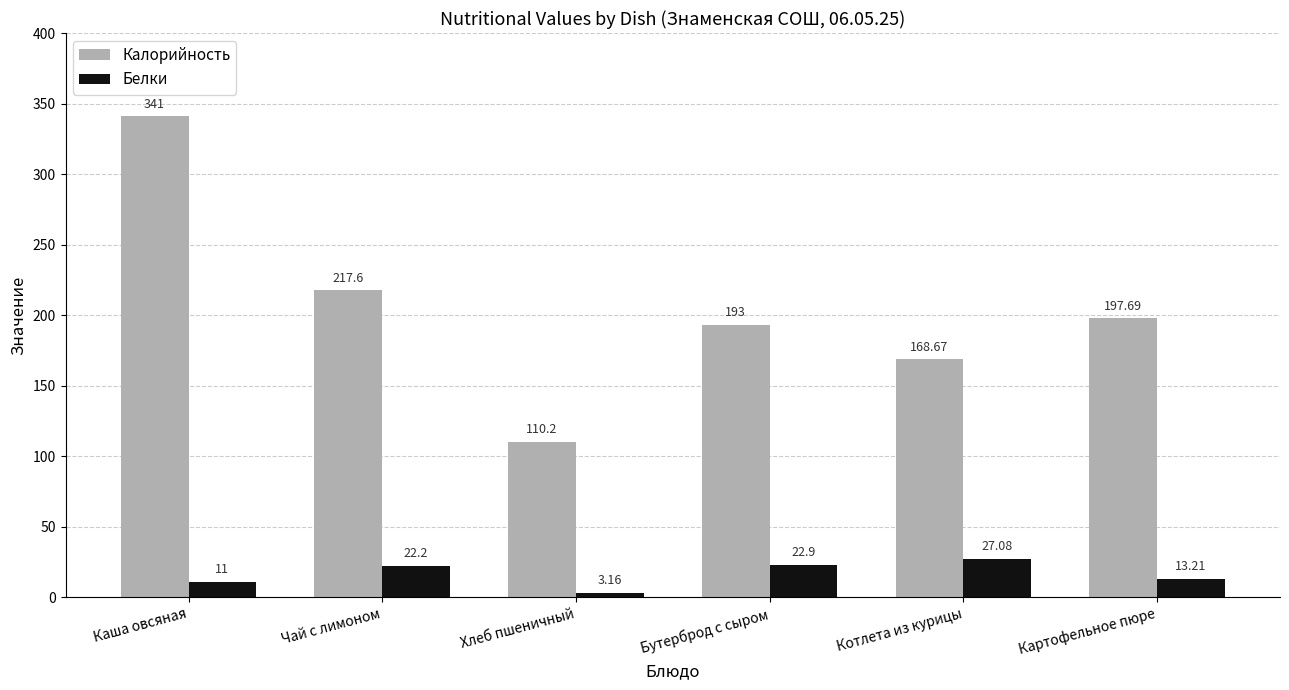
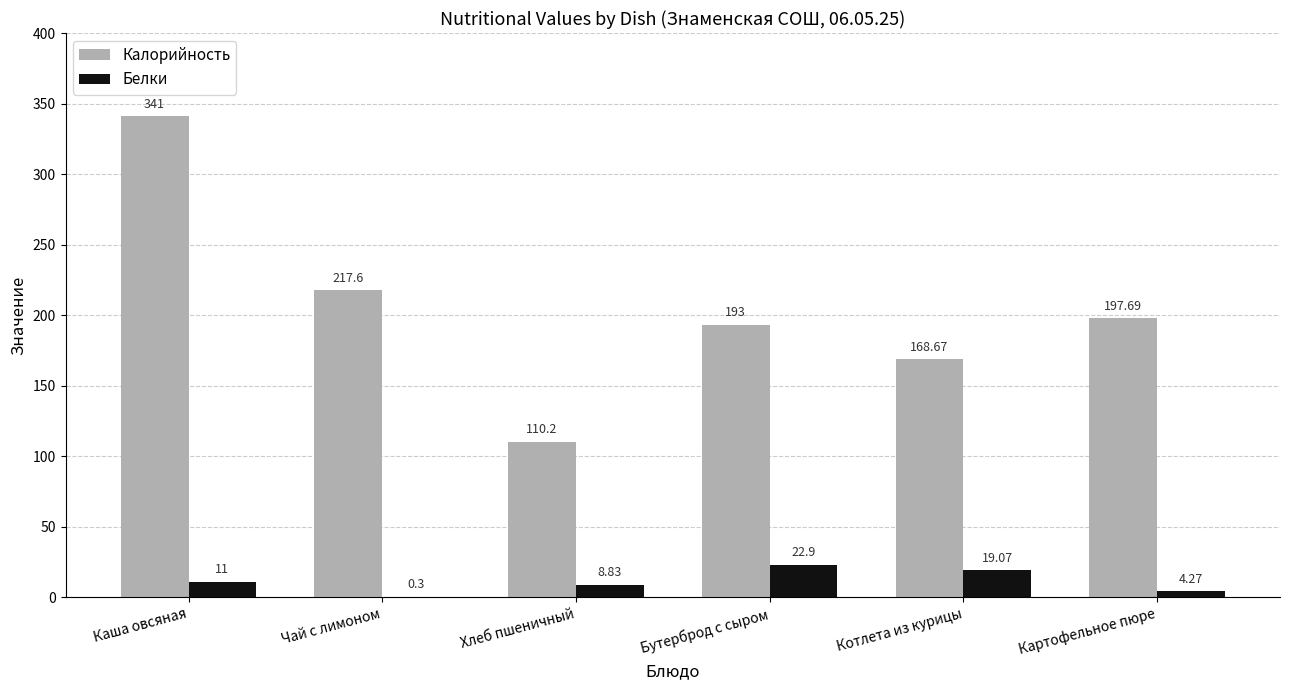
Белки, Чай с лимоном: 22.2 -> 0.3
Белки, Хлеб пшеничный: 3.16 -> 8.83
Белки, Котлета из курицы: 27.08 -> 19.07
Белки, Картофельное пюре: 13.21 -> 4.27
